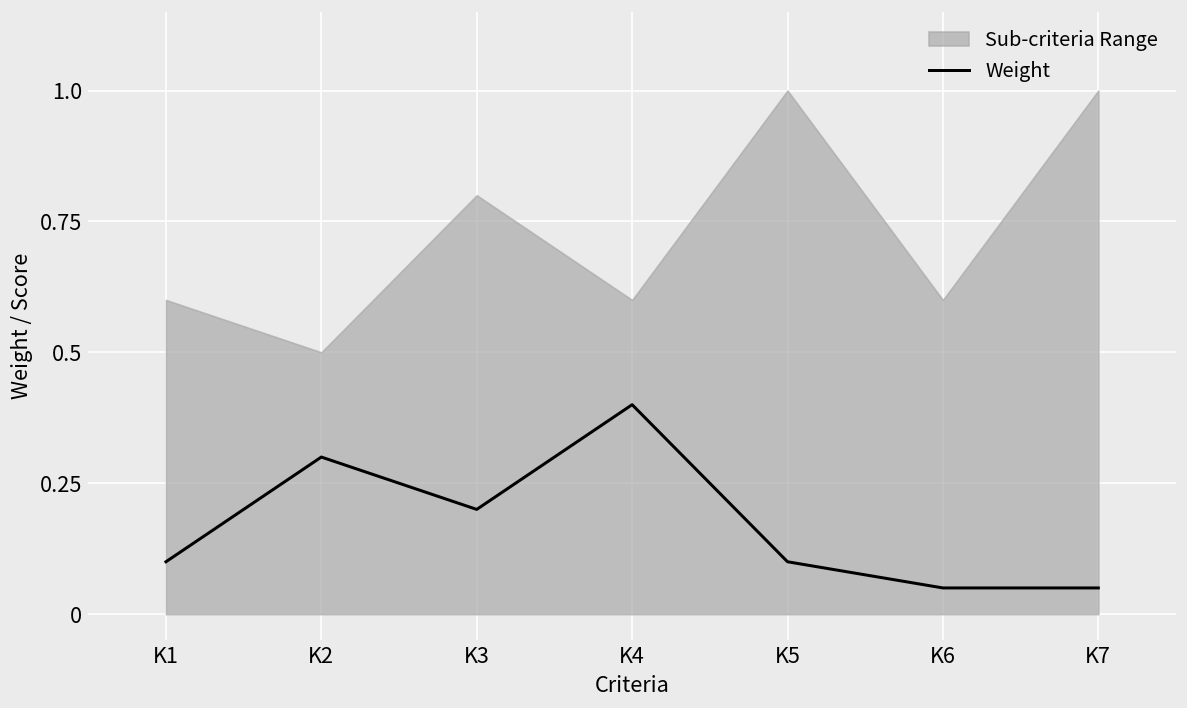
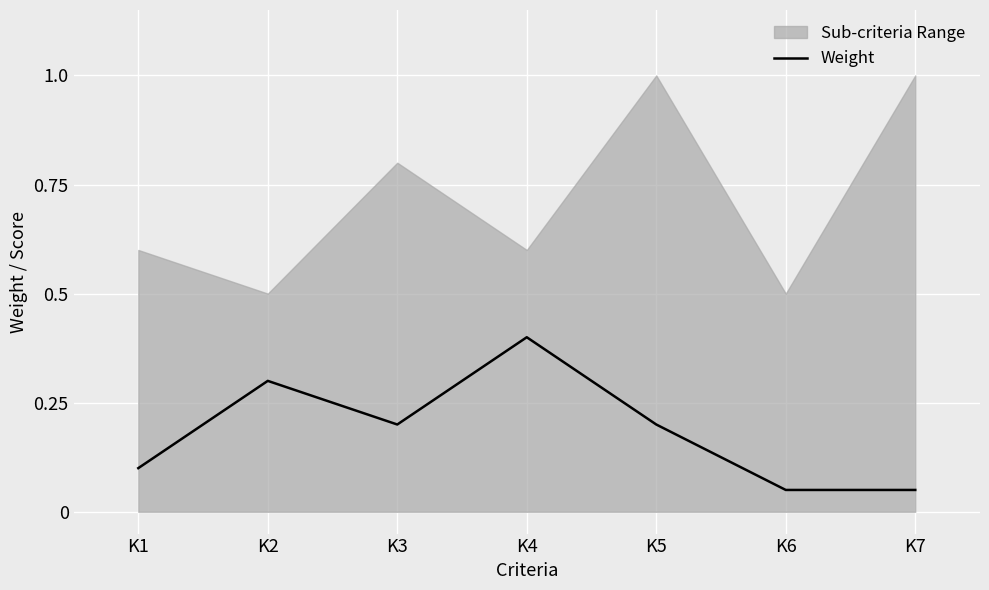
Weight, K5: 0.1 -> 0.2
Sub-criteria Range, K6: 0.6 -> 0.5
